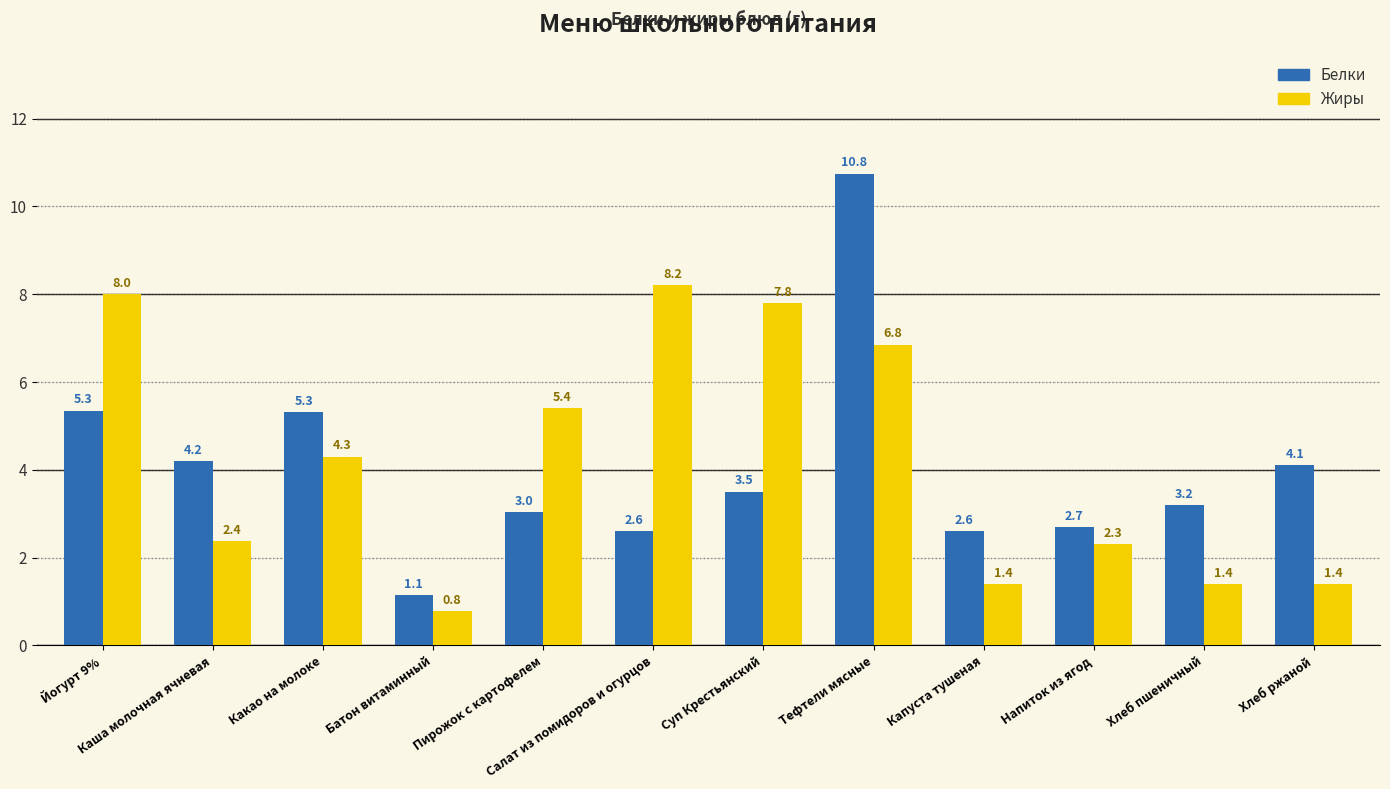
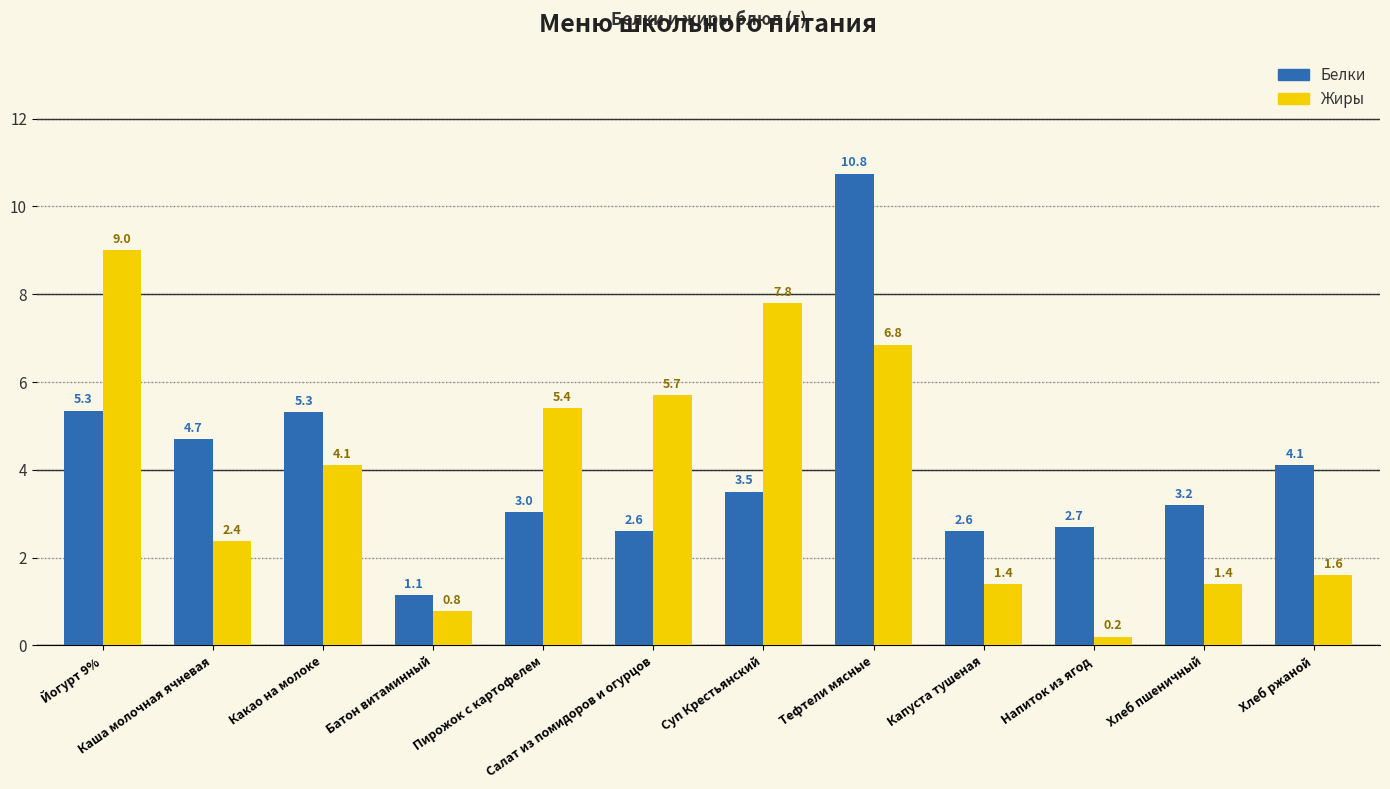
Жиры, Йогурт 9%: 8.0 -> 9.0
Белки, Каша молочная ячневая: 4.2 -> 4.7
Жиры, Какао на молоке: 4.3 -> 4.1
Жиры, Салат из помидоров и огурцов: 8.2 -> 5.7
Жиры, Напиток из ягод: 2.3 -> 0.2
Жиры, Хлеб ржаной: 1.4 -> 1.6
